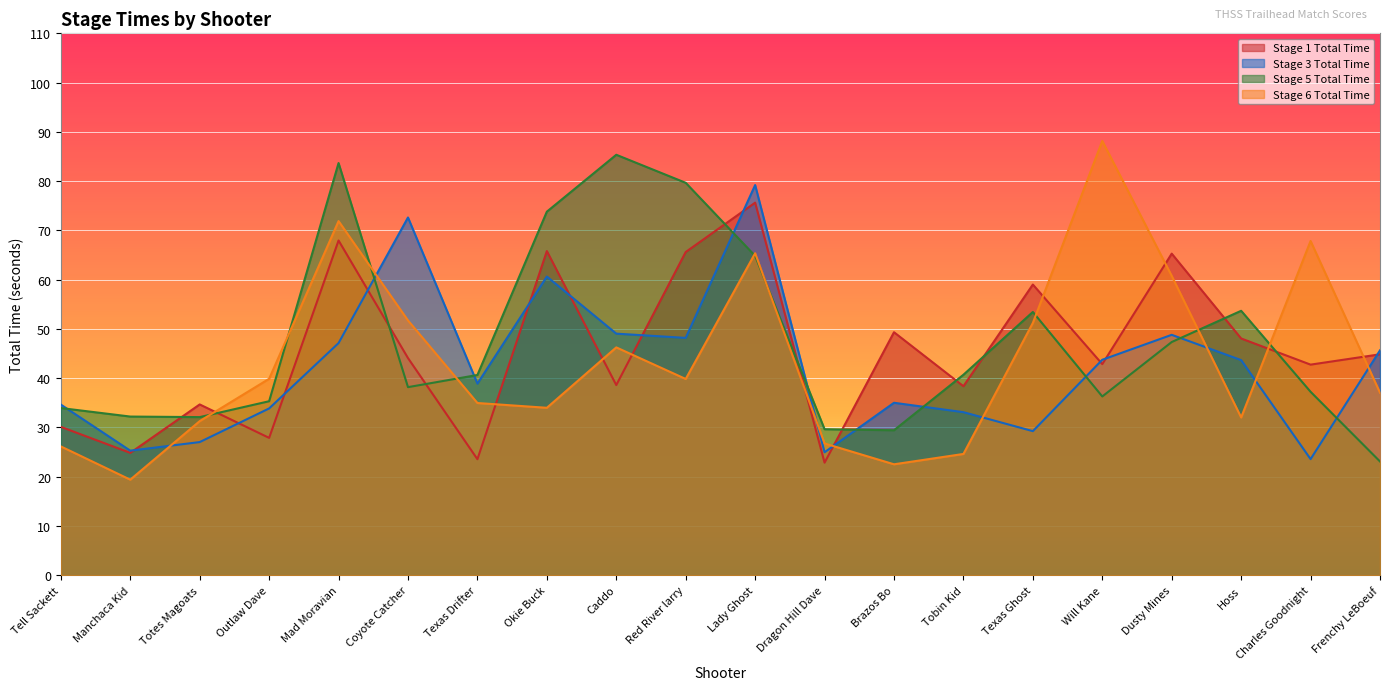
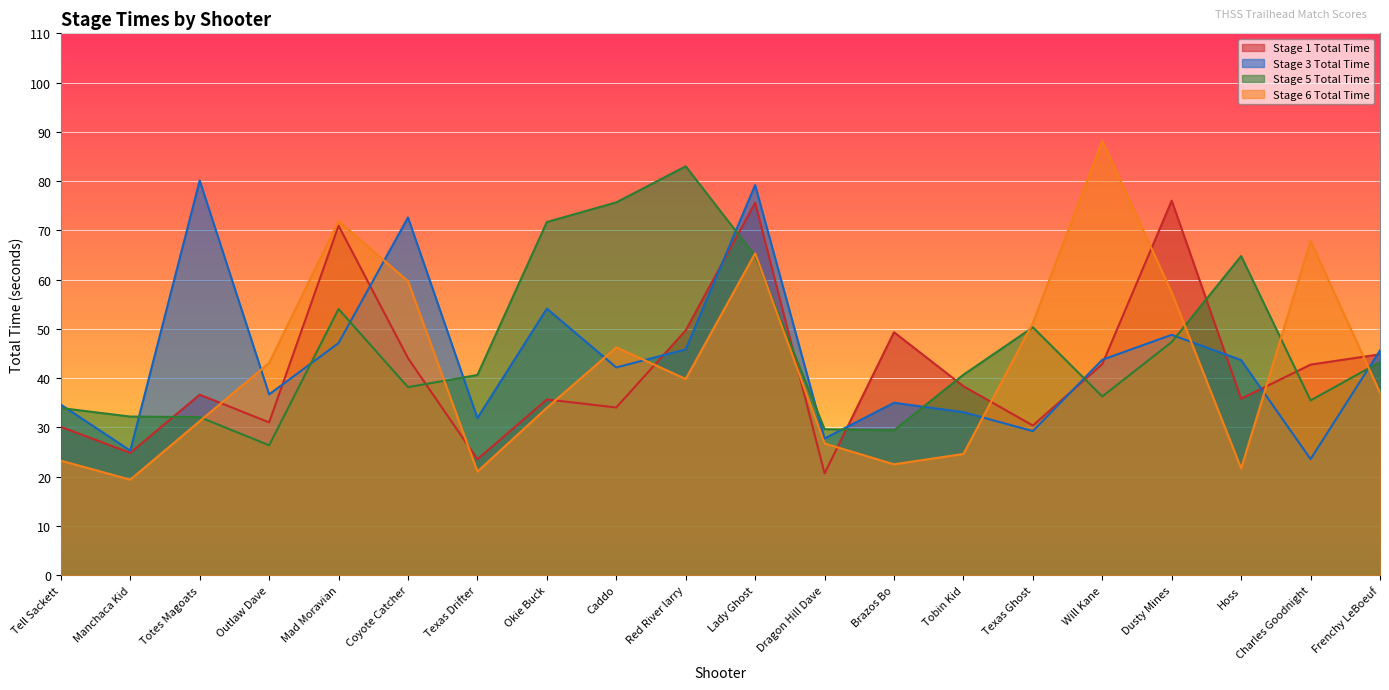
Stage 6 Total Time, Tell Sackett: 26 -> 23
Stage 1 Total Time, Totes Magoats: 35 -> 37
Stage 3 Total Time, Totes Magoats: 27 -> 80
Stage 1 Total Time, Outlaw Dave: 28 -> 31
Stage 3 Total Time, Outlaw Dave: 34 -> 37
Stage 5 Total Time, Outlaw Dave: 35 -> 26
Stage 6 Total Time, Outlaw Dave: 40 -> 43
Stage 1 Total Time, Mad Moravian: 68 -> 71
Stage 5 Total Time, Mad Moravian: 84 -> 54
Stage 6 Total Time, Coyote Catcher: 52 -> 60
Stage 3 Total Time, Texas Drifter: 39 -> 32
Stage 6 Total Time, Texas Drifter: 35 -> 21
Stage 1 Total Time, Okie Buck: 66 -> 36
Stage 3 Total Time, Okie Buck: 61 -> 54
Stage 5 Total Time, Okie Buck: 74 -> 72
Stage 1 Total Time, Caddo: 39 -> 34
Stage 3 Total Time, Caddo: 49 -> 42
Stage 5 Total Time, Caddo: 85 -> 76
Stage 1 Total Time, Red River larry: 66 -> 50
Stage 3 Total Time, Red River larry: 48 -> 46
Stage 5 Total Time, Red River larry: 80 -> 83
Stage 1 Total Time, Dragon Hill Dave: 23 -> 21
Stage 3 Total Time, Dragon Hill Dave: 25 -> 28
Stage 1 Total Time, Texas Ghost: 59 -> 30
Stage 5 Total Time, Texas Ghost: 53 -> 50
Stage 1 Total Time, Dusty Mines: 65 -> 76
Stage 6 Total Time, Dusty Mines: 61 -> 57
Stage 1 Total Time, Hoss: 48 -> 36
Stage 5 Total Time, Hoss: 54 -> 65
Stage 6 Total Time, Hoss: 32 -> 22
Stage 5 Total Time, Charles Goodnight: 37 -> 35
Stage 5 Total Time, Frenchy LeBoeuf: 23 -> 43
